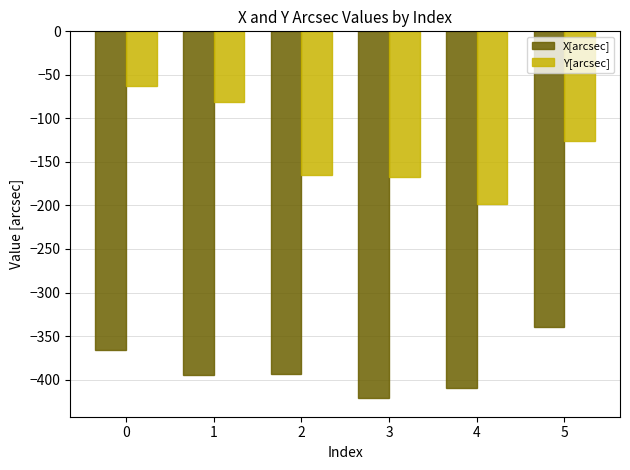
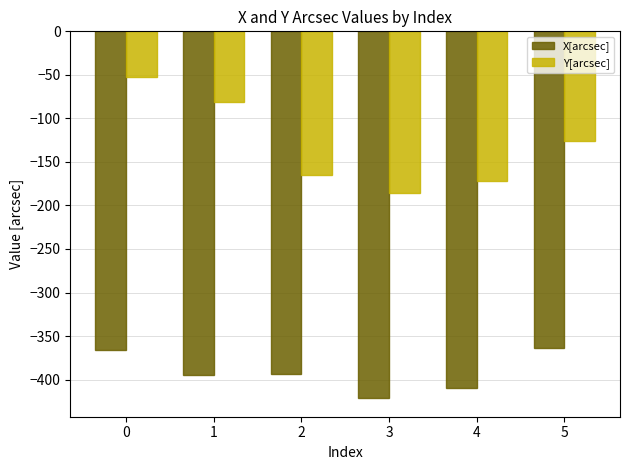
Y[arcsec], 0: -60 -> -50
Y[arcsec], 3: -170 -> -190
Y[arcsec], 4: -200 -> -170
X[arcsec], 5: -340 -> -360
